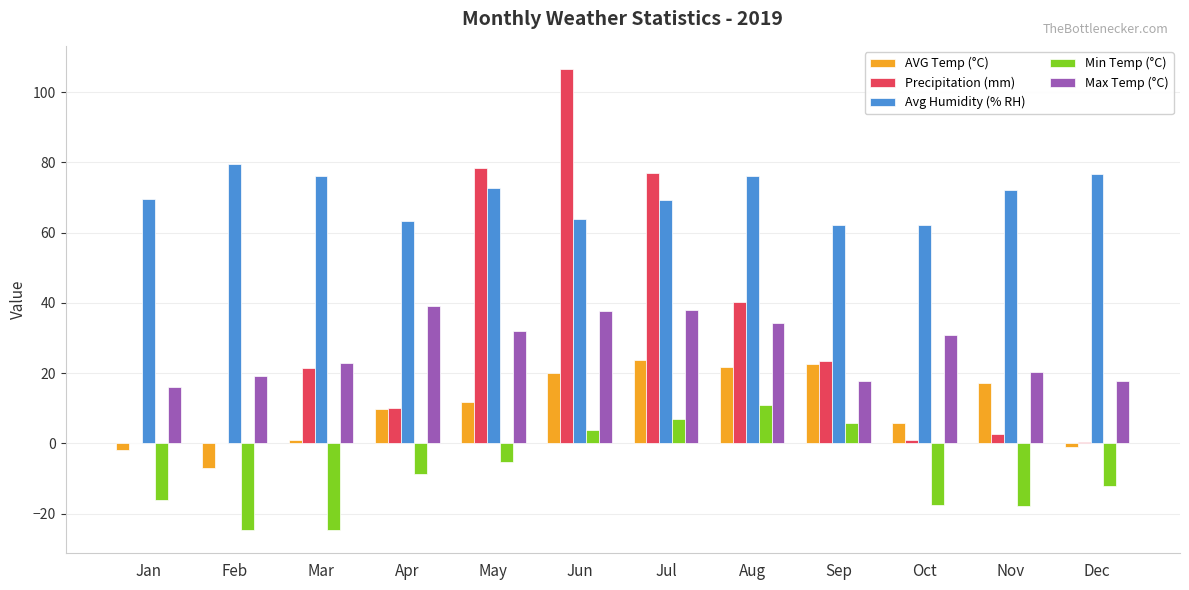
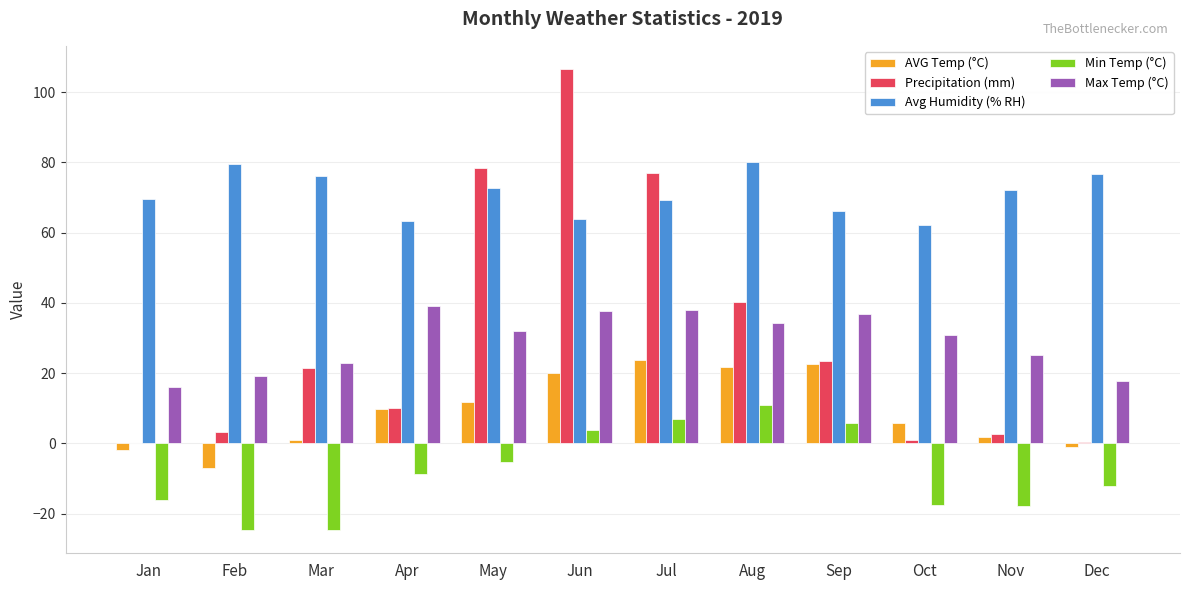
Precipitation (mm), Feb: 0 -> 3
Avg Humidity (% RH), Aug: 76 -> 80
Avg Humidity (% RH), Sep: 62 -> 66
Max Temp (°C), Sep: 18 -> 37
AVG Temp (°C), Nov: 17 -> 2
Max Temp (°C), Nov: 20 -> 25
